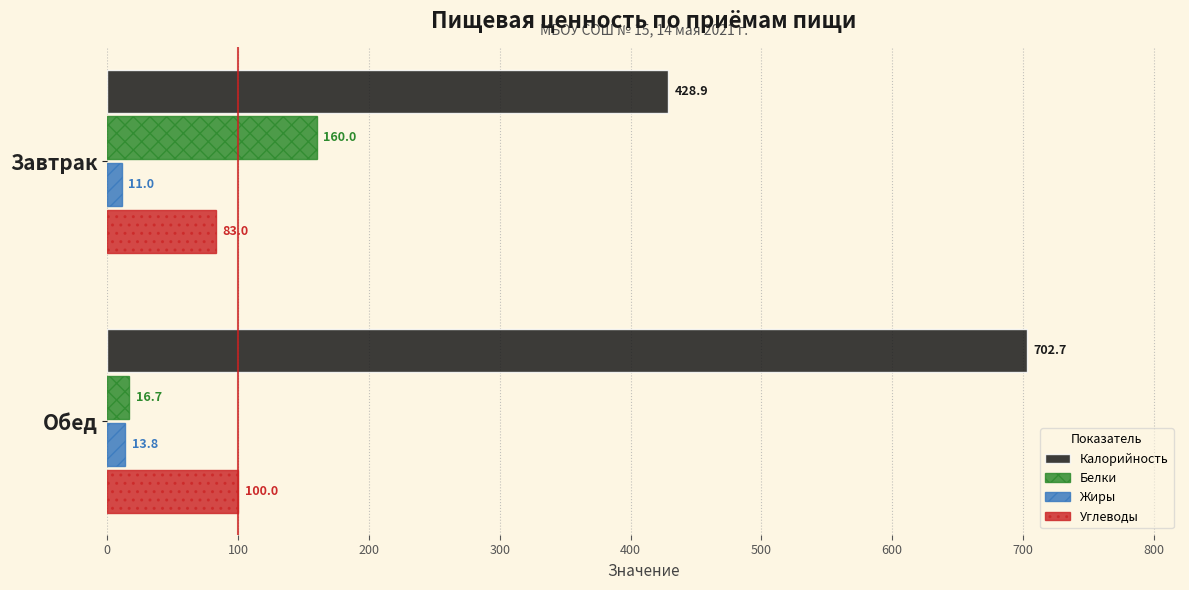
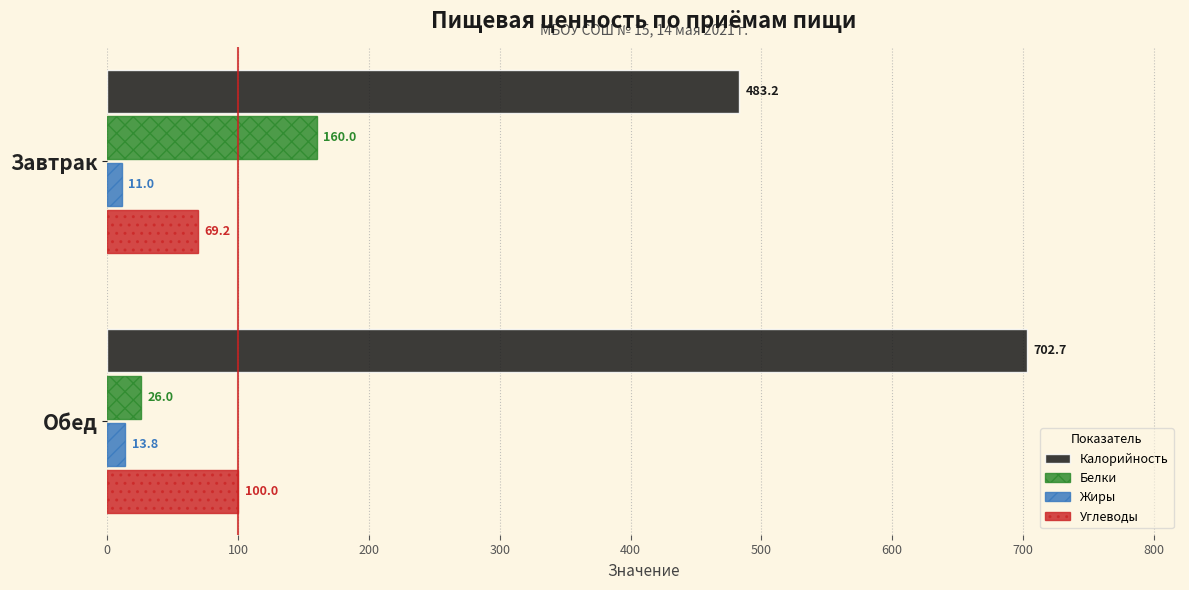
Калорийность, Завтрак: 428.9 -> 483.2
Углеводы, Завтрак: 83.0 -> 69.2
Белки, Обед: 16.7 -> 26.0
